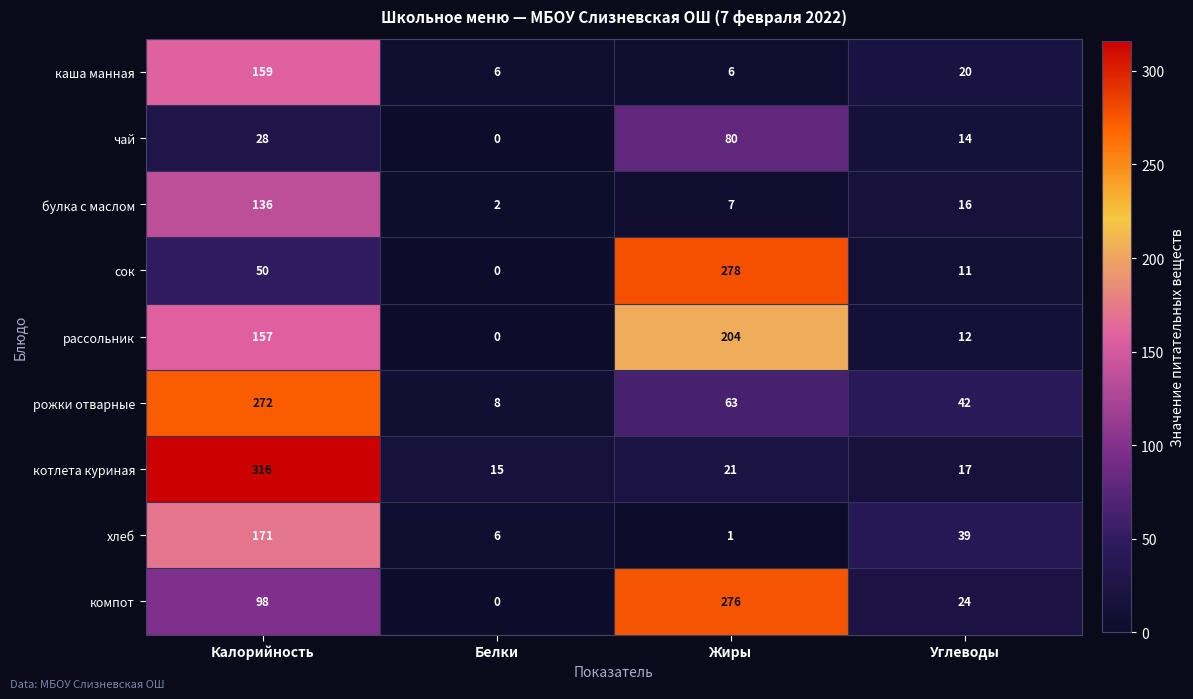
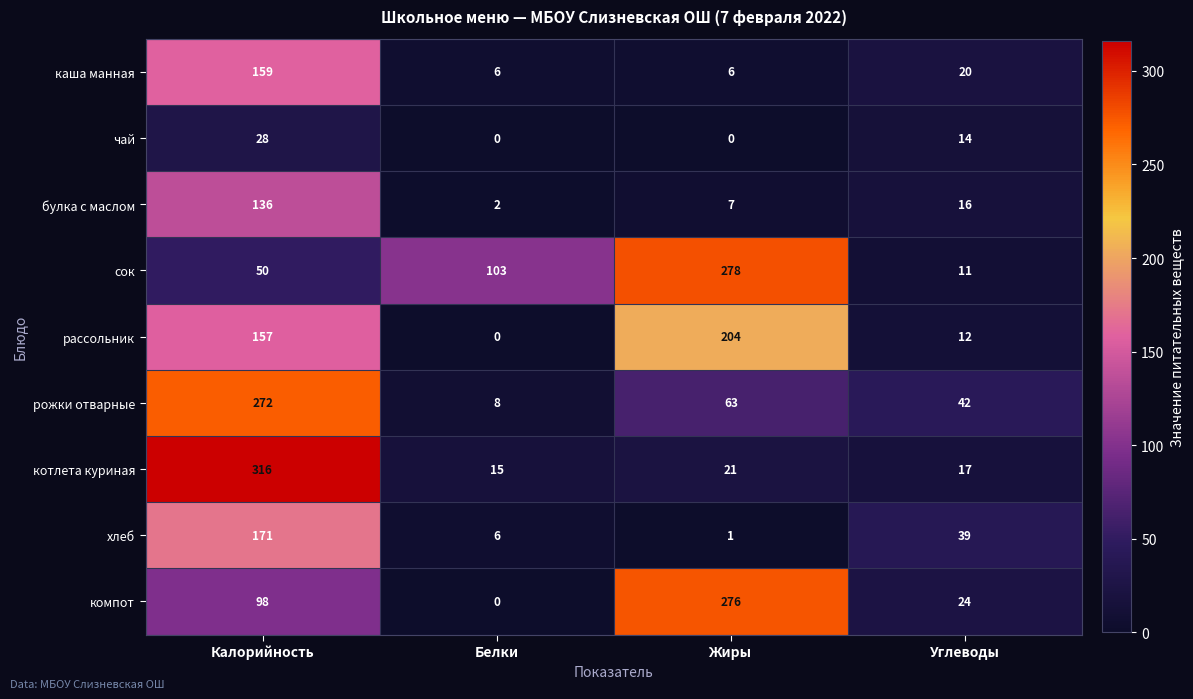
чай, Жиры: 80 -> 0
сок, Белки: 0 -> 103
